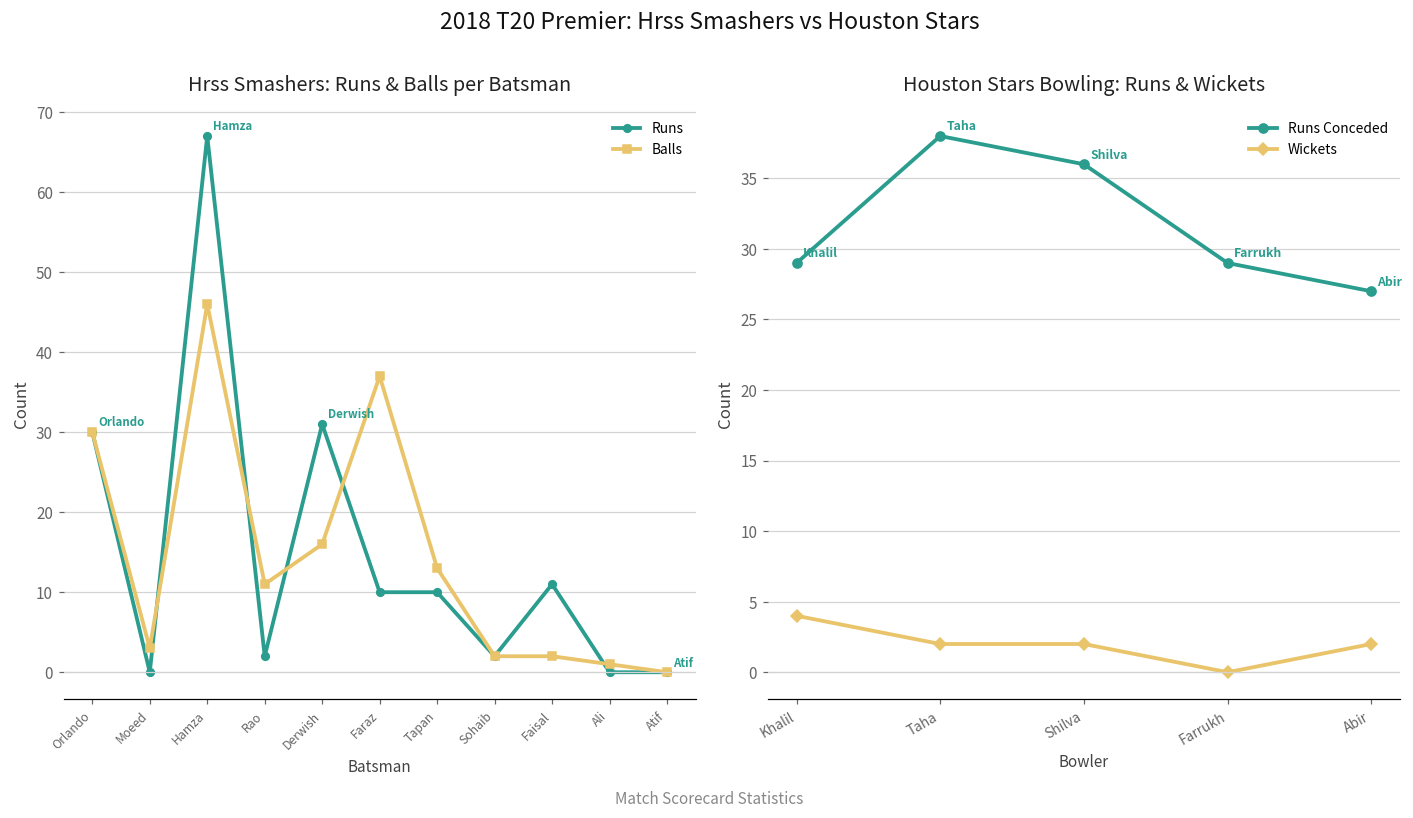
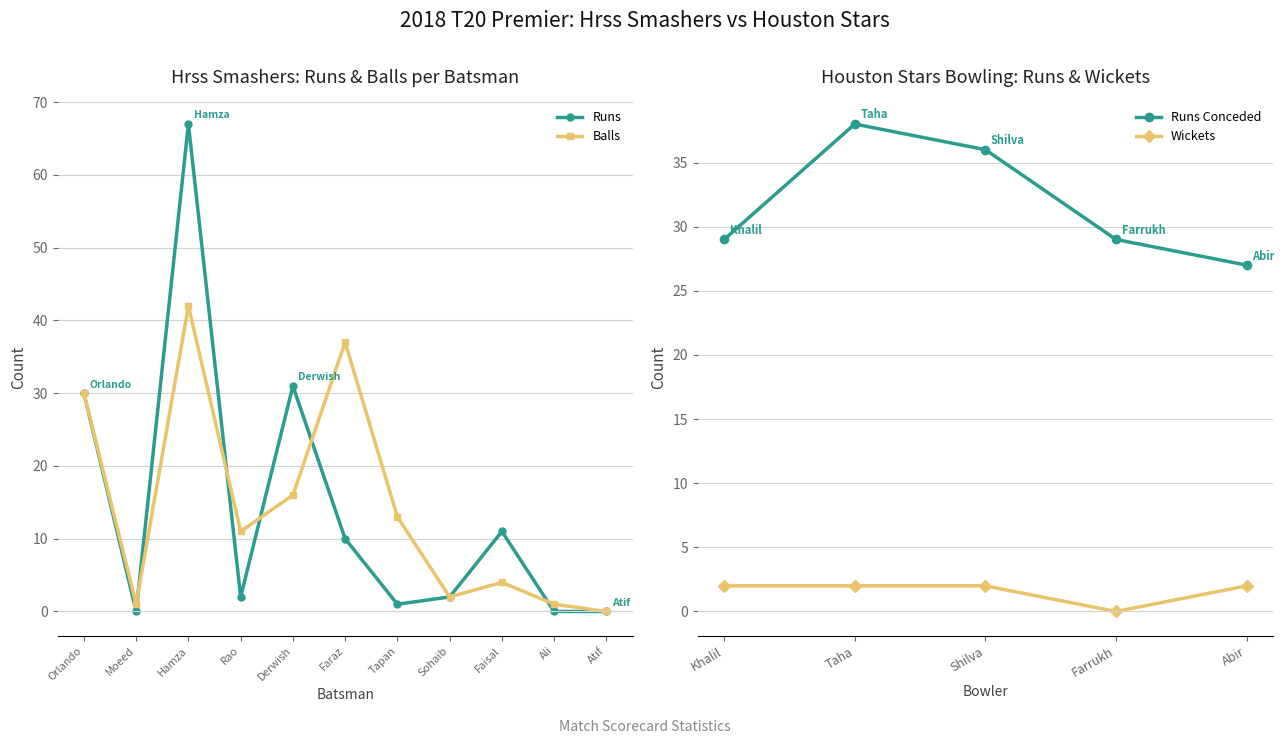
Hrss Smashers: Runs & Balls per Batsman, Balls, Moeed: 3 -> 1
Hrss Smashers: Runs & Balls per Batsman, Balls, Hamza: 46 -> 42
Hrss Smashers: Runs & Balls per Batsman, Runs, Tapan: 10 -> 1
Hrss Smashers: Runs & Balls per Batsman, Balls, Faisal: 2 -> 4
Houston Stars Bowling: Runs & Wickets, Wickets, Khalil: 4 -> 2
